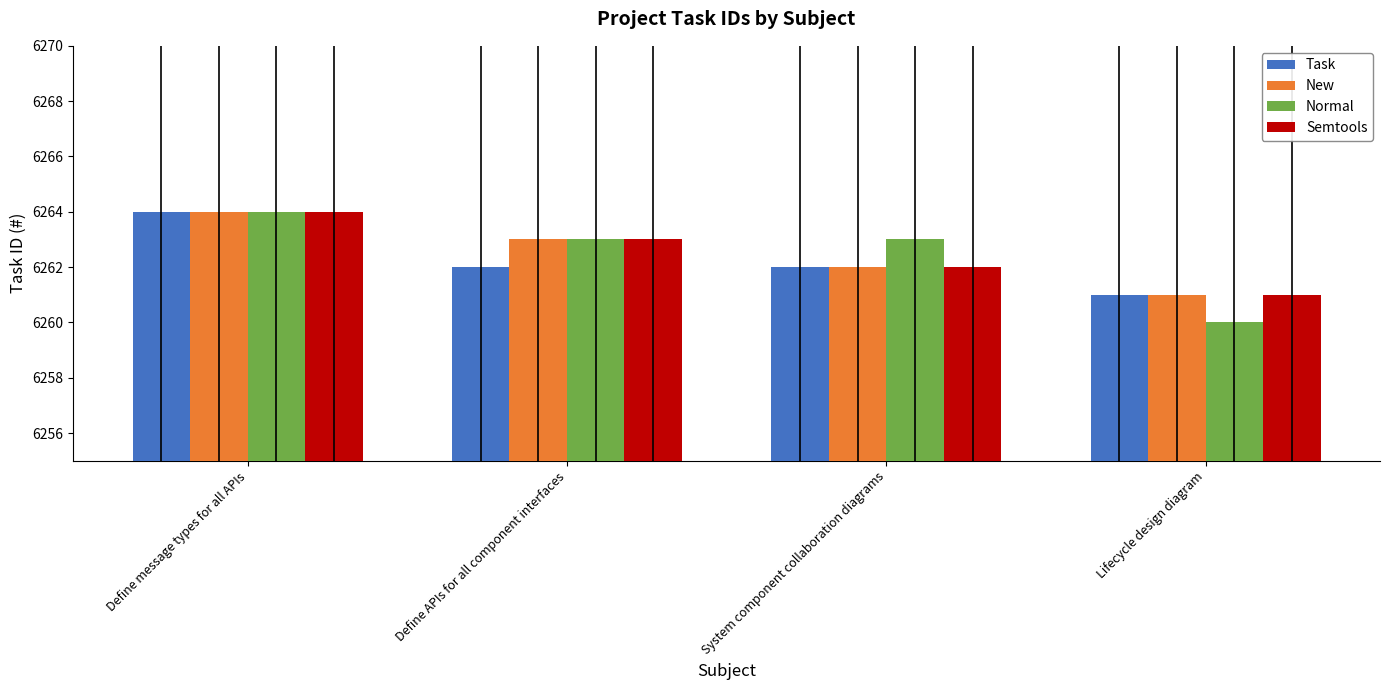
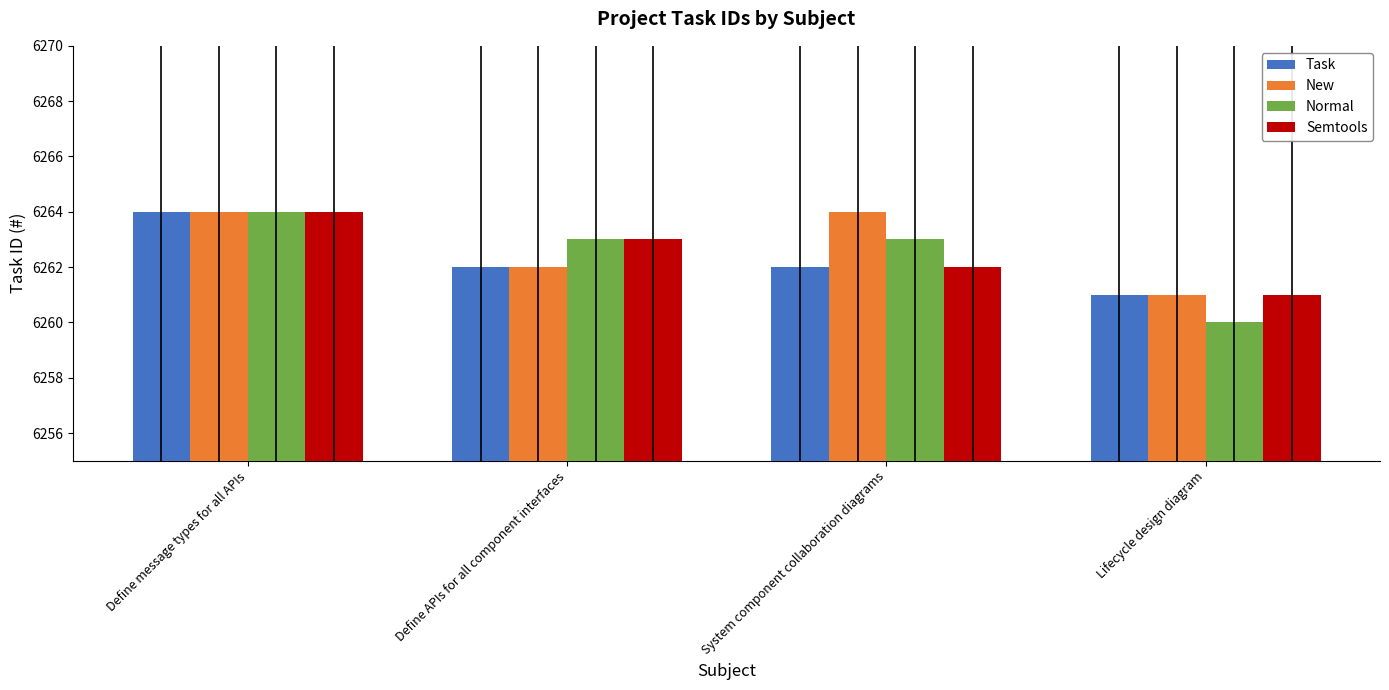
New, Define APIs for all component interfaces: 6263 -> 6262
New, System component collaboration diagrams: 6262 -> 6264
